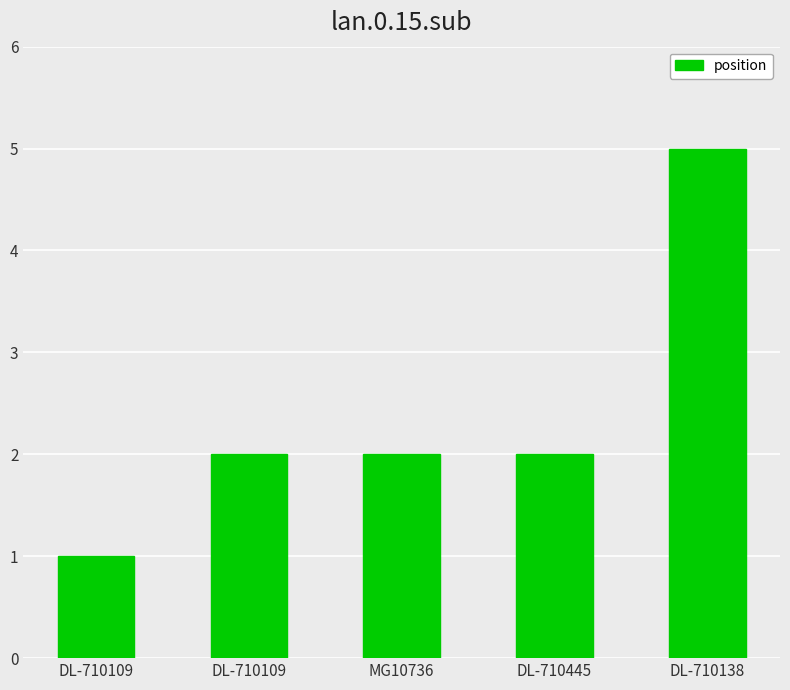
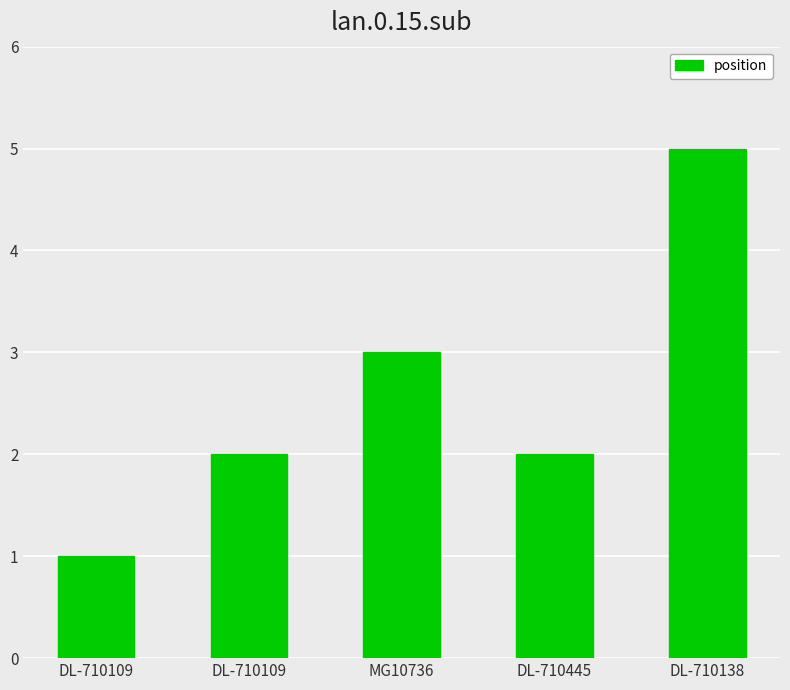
MG10736: 2 -> 3
